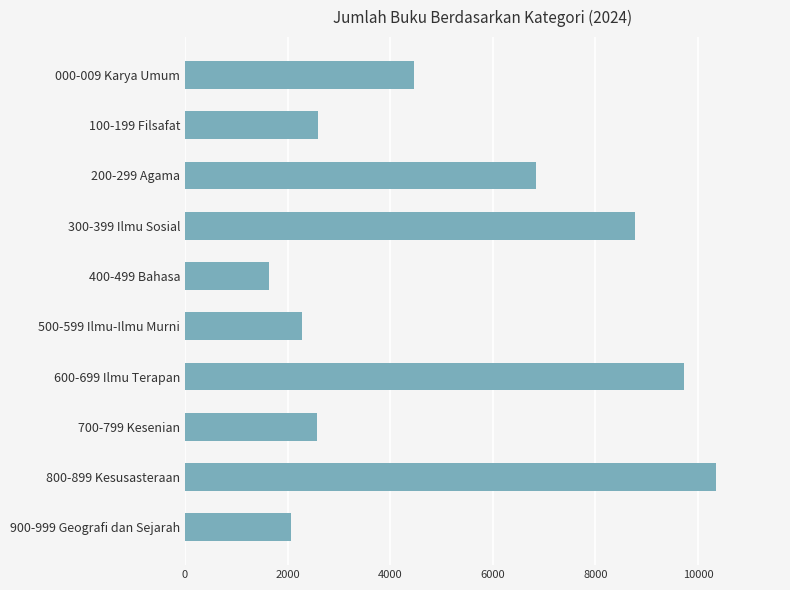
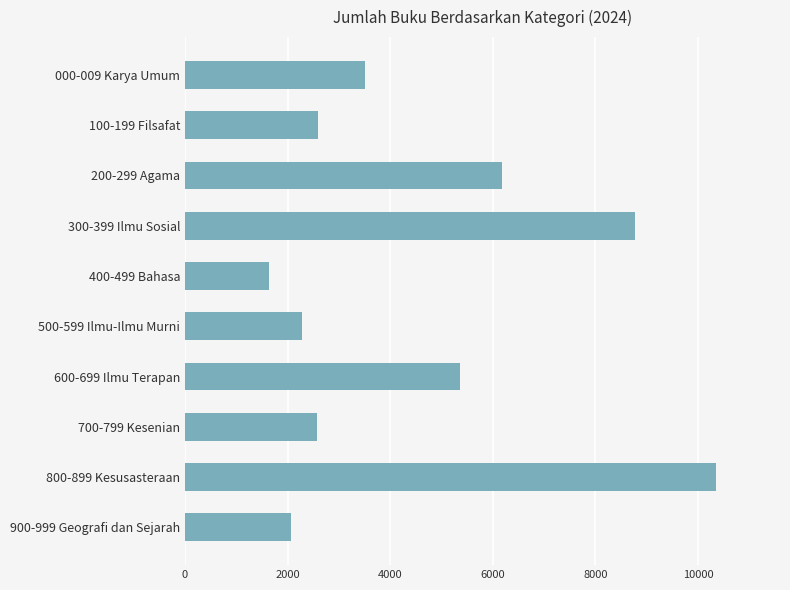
000-009 Karya Umum: 4500 -> 3500
200-299 Agama: 6800 -> 6200
600-699 Ilmu Terapan: 9700 -> 5400
